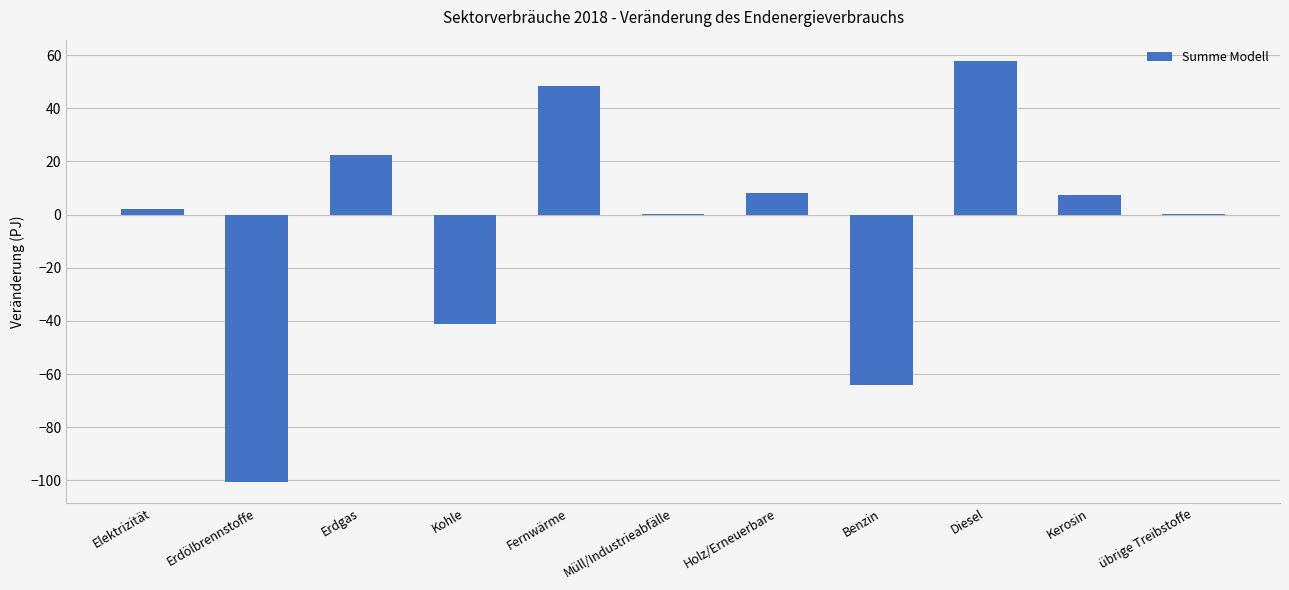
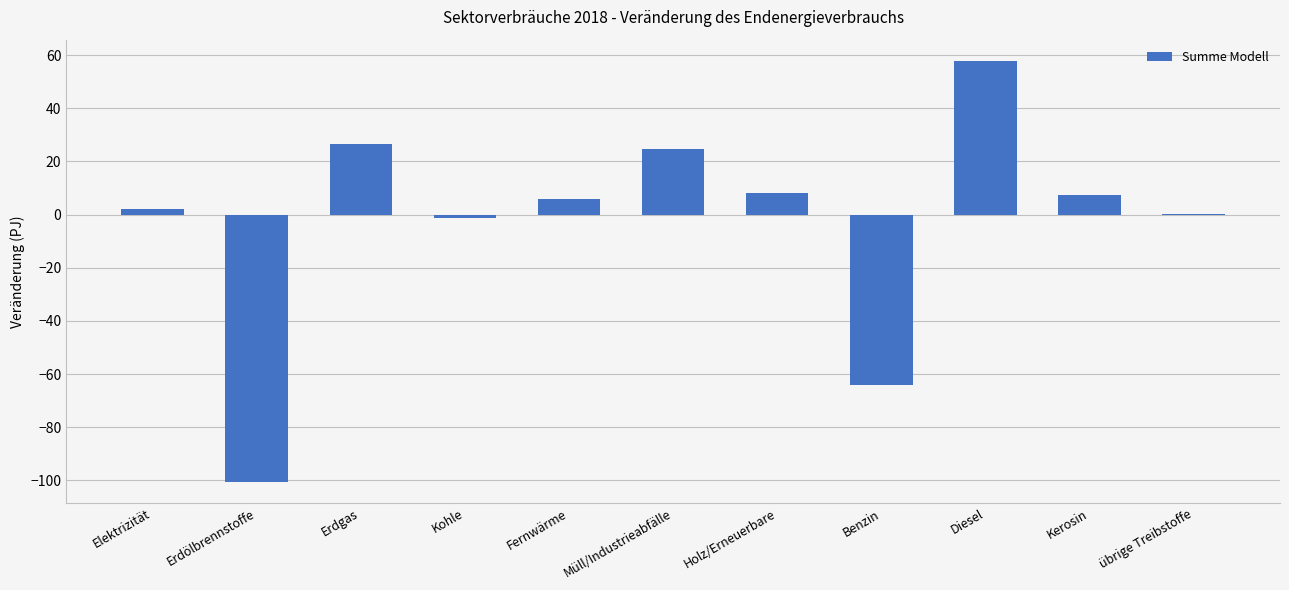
Erdgas: 23 -> 26
Kohle: -41 -> -1
Fernwärme: 49 -> 6
Müll/Industrieabfälle: 0 -> 25
